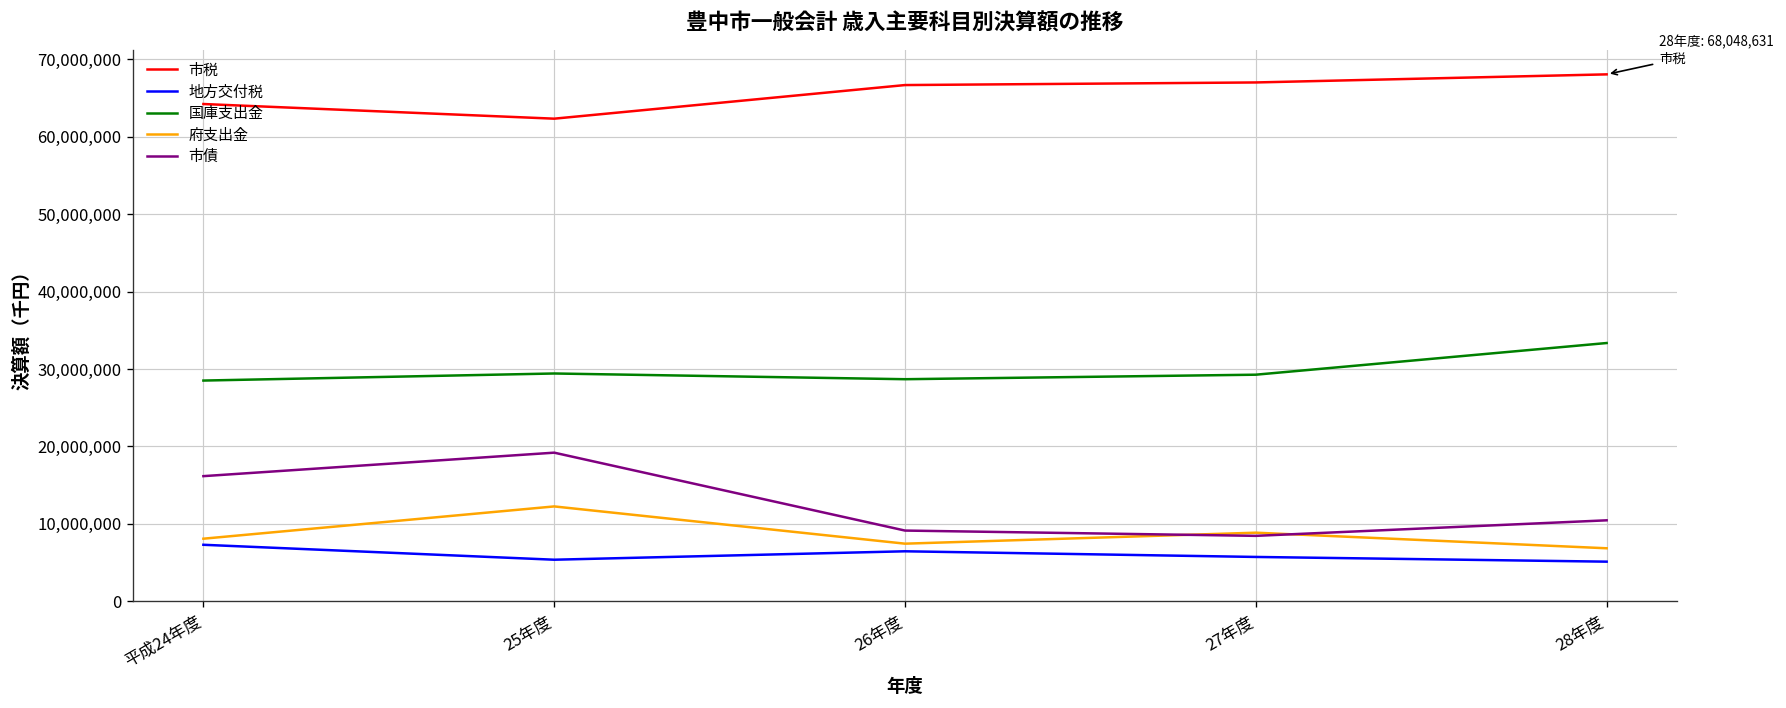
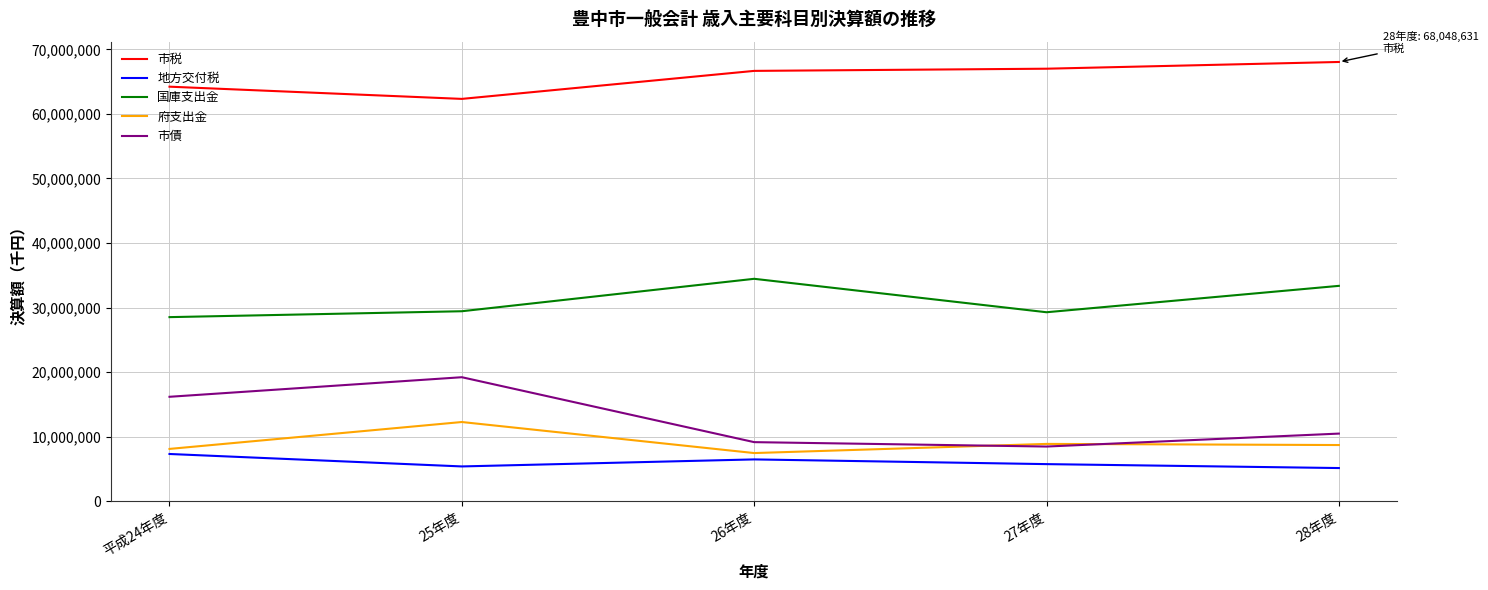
国庫支出金, 26年度: 29,000,000 -> 34,000,000
府支出金, 28年度: 7,000,000 -> 9,000,000
